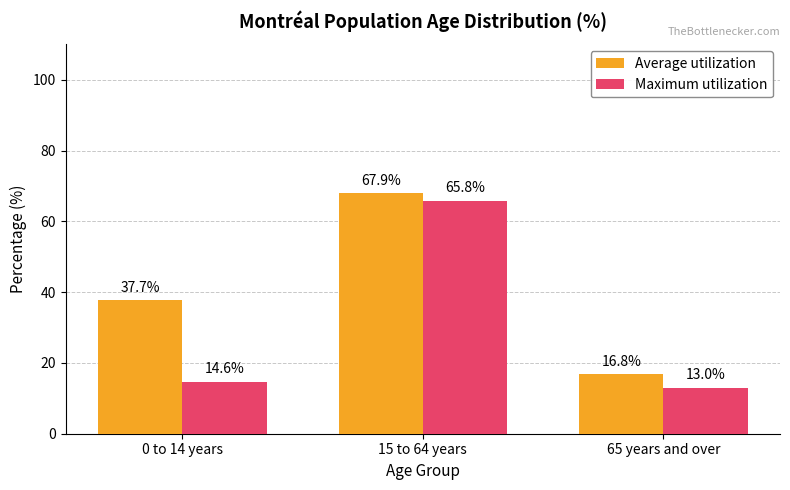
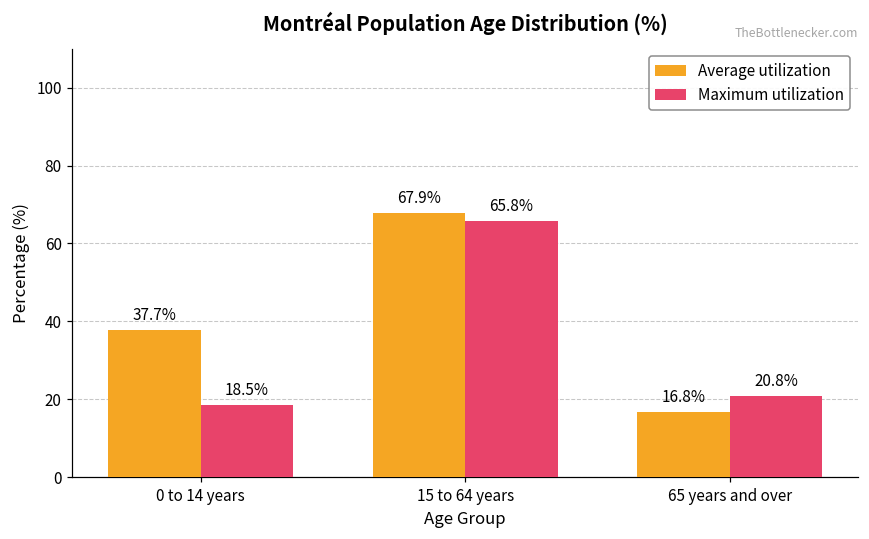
Maximum utilization, 0 to 14 years: 14.6% -> 18.5%
Maximum utilization, 65 years and over: 13.0% -> 20.8%
